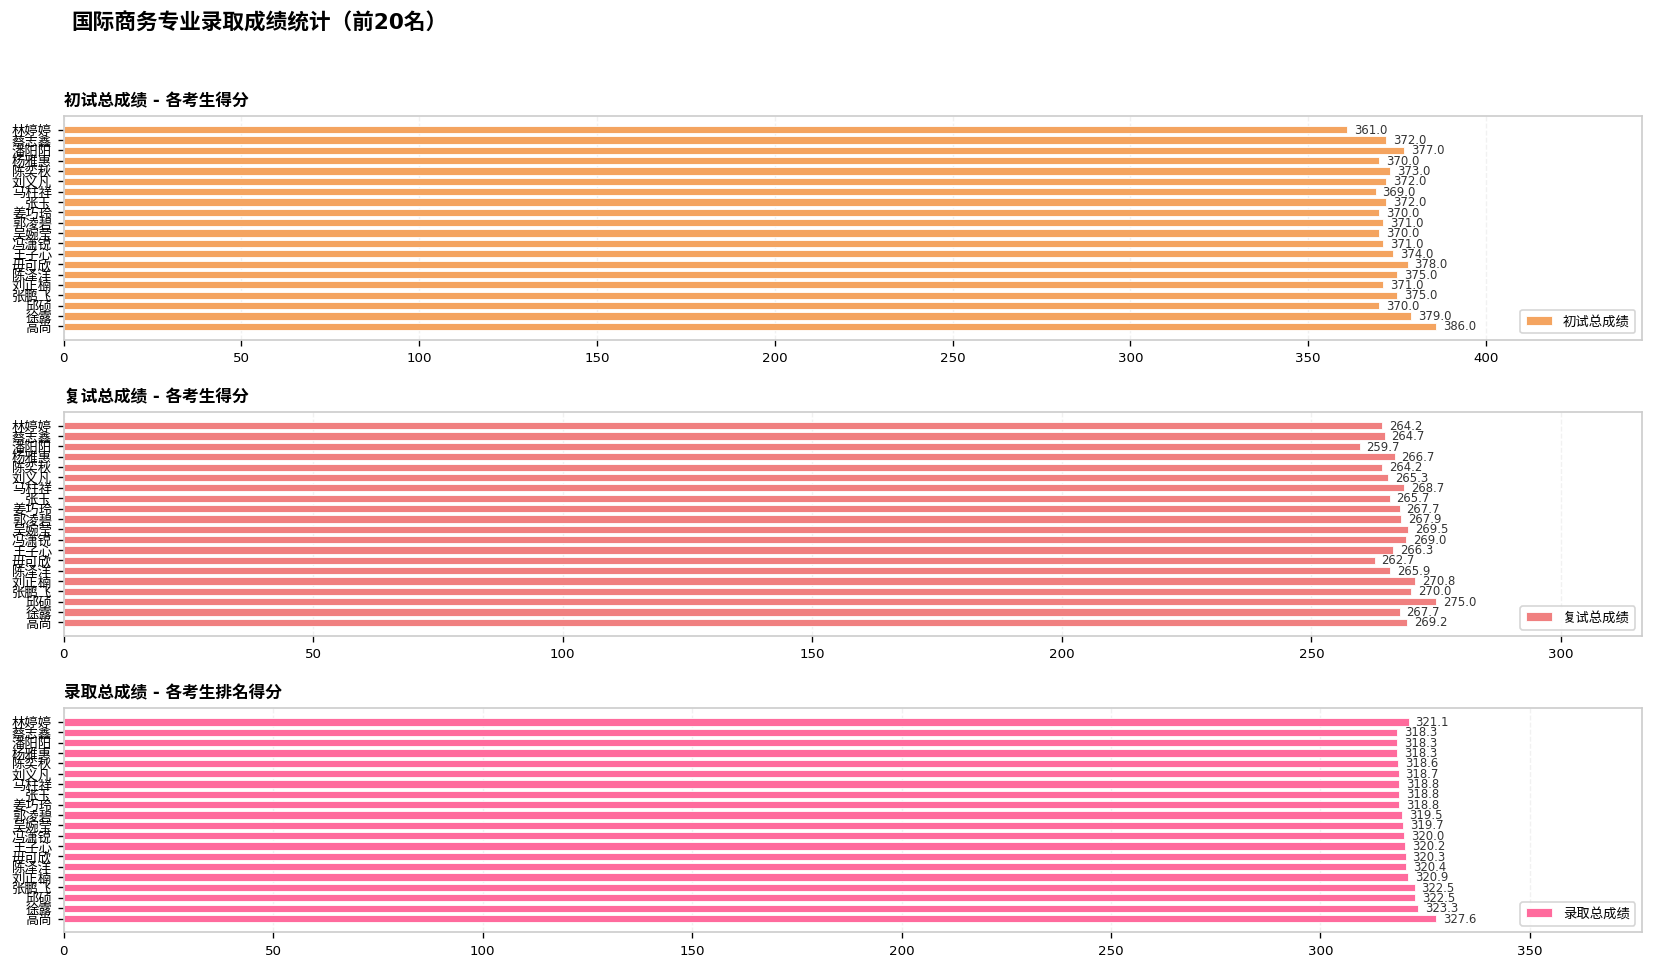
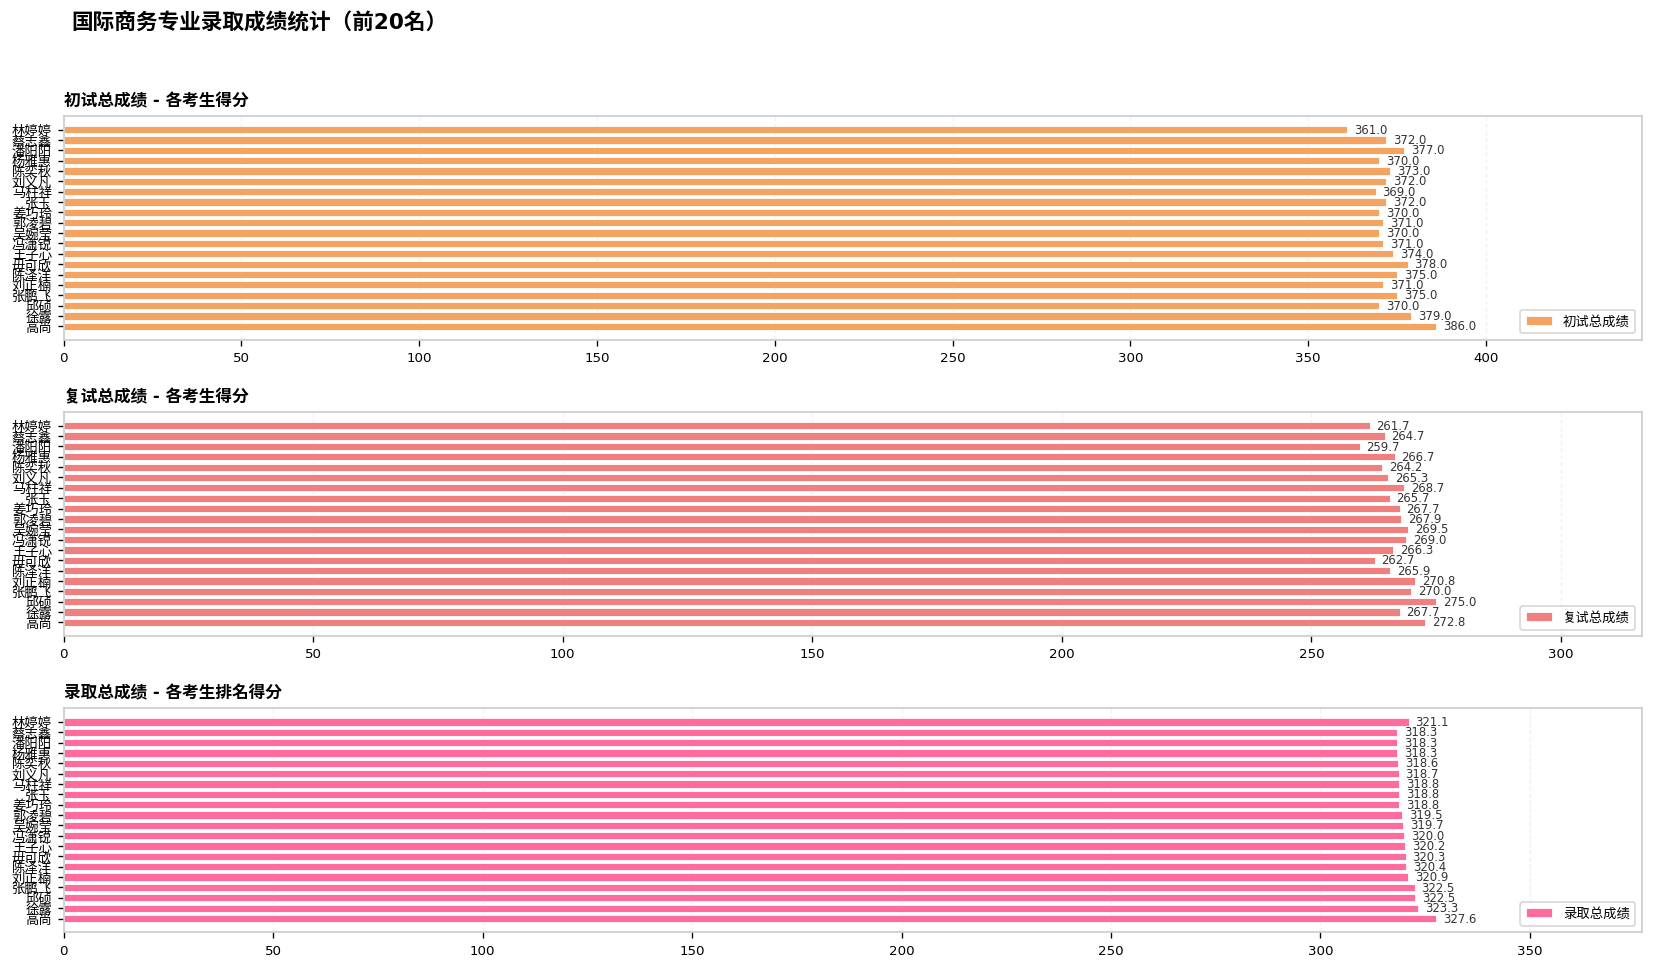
复试总成绩 - 各考生得分, 林婷婷: 264.2 -> 261.7
复试总成绩 - 各考生得分, 高尚: 269.2 -> 272.8
